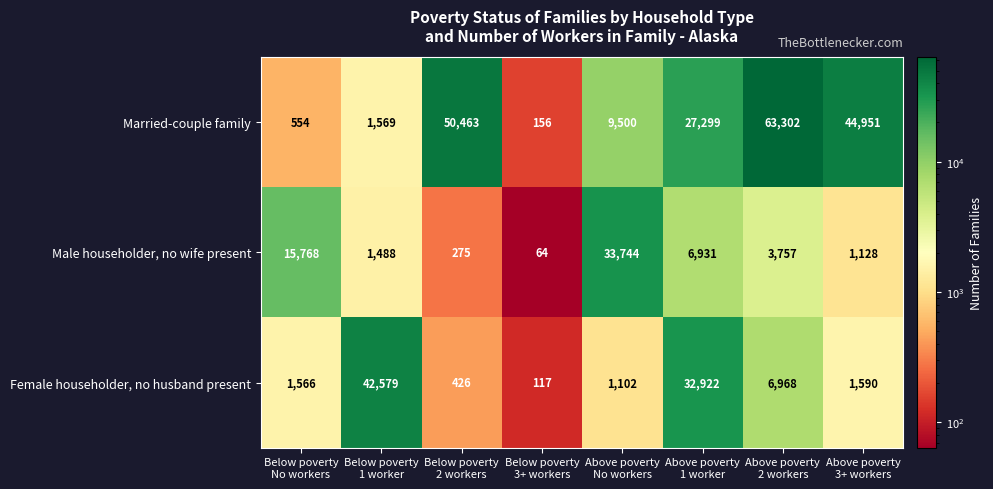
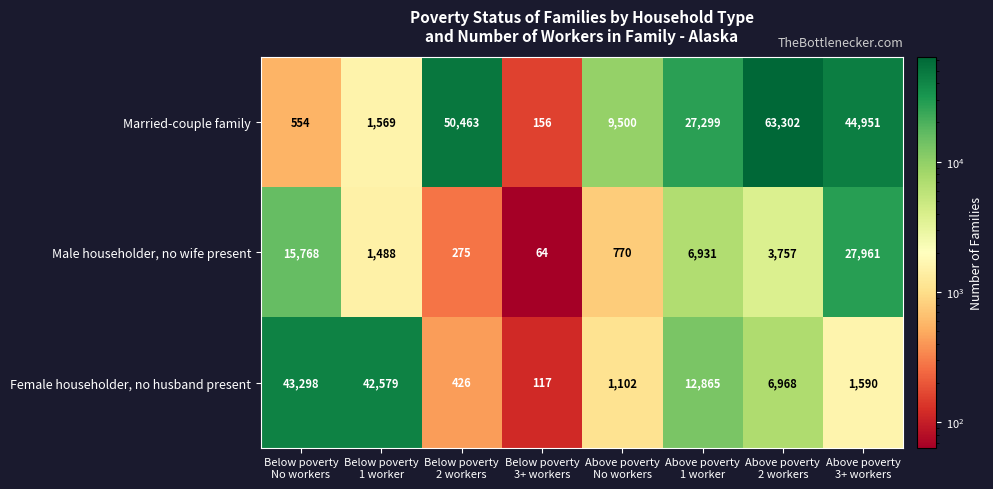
Male householder, no wife present, Above poverty No workers: 33,744 -> 770
Male householder, no wife present, Above poverty 3+ workers: 1,128 -> 27,961
Female householder, no husband present, Below poverty No workers: 1,566 -> 43,298
Female householder, no husband present, Above poverty 1 worker: 32,922 -> 12,865
